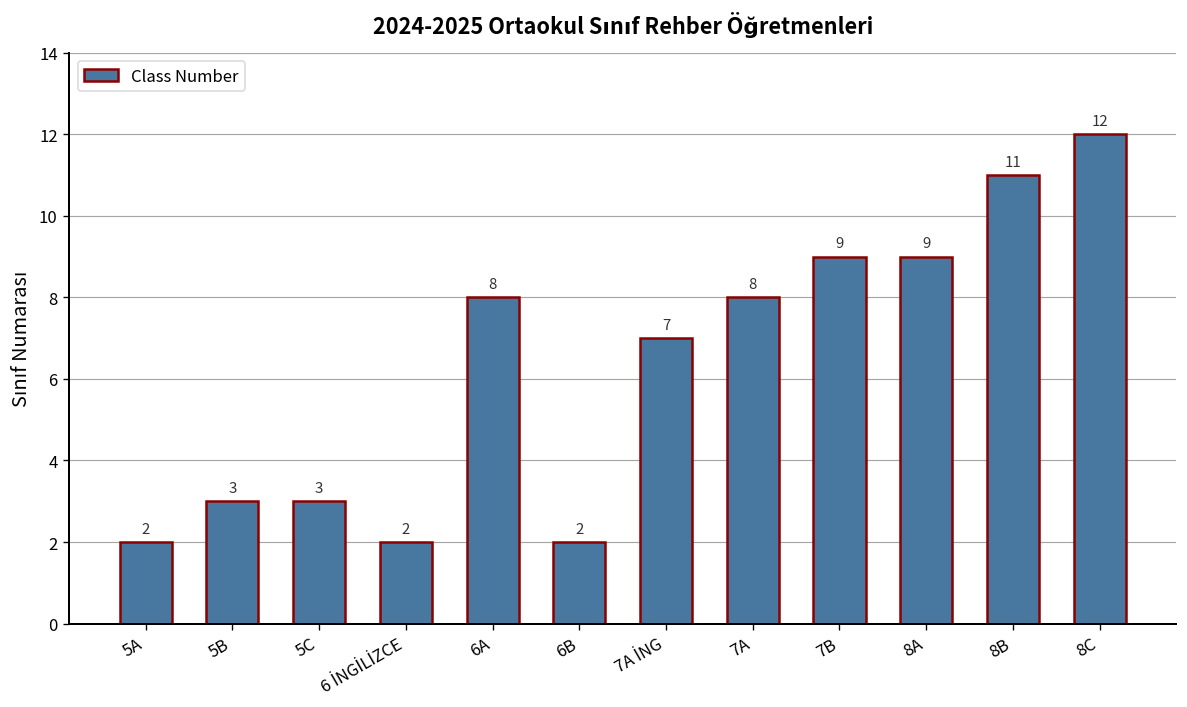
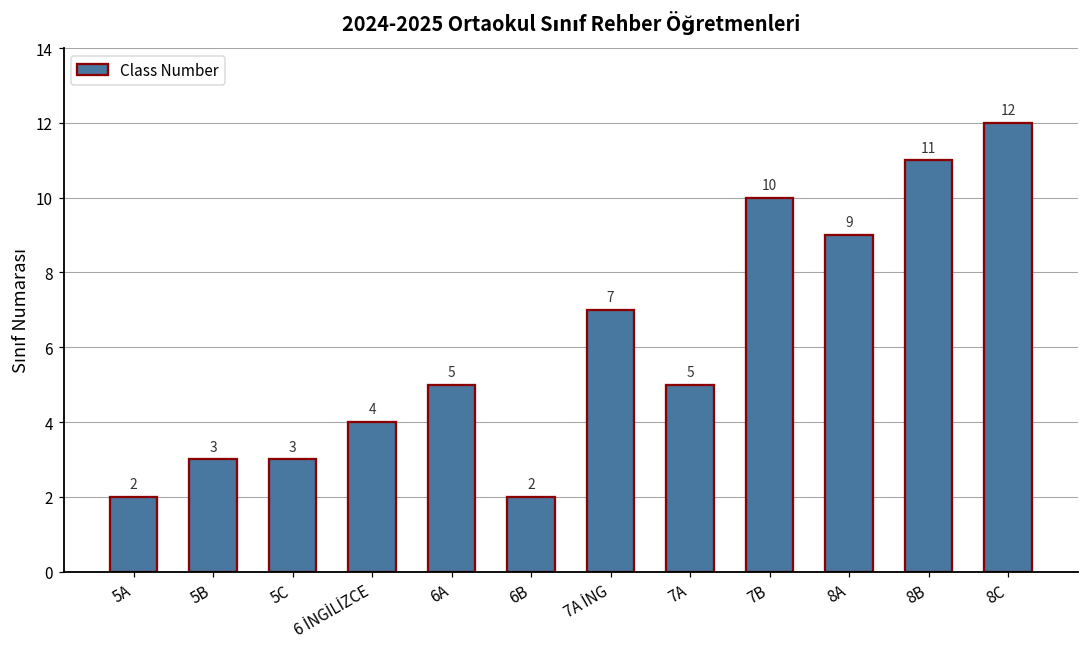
6 İNGİLİZCE: 2 -> 4
6A: 8 -> 5
7A: 8 -> 5
7B: 9 -> 10
